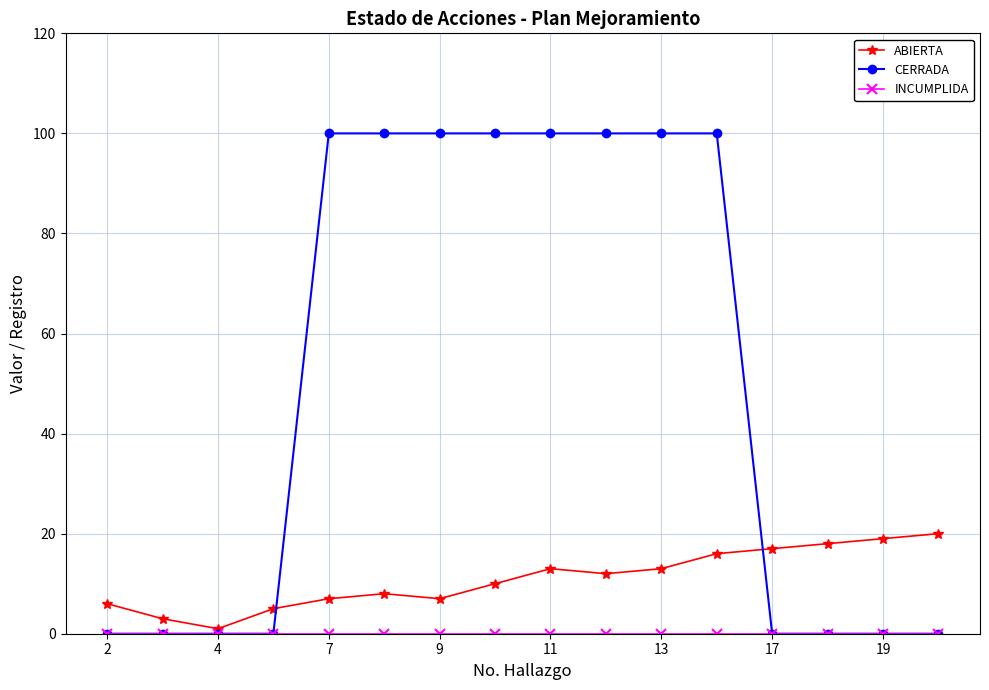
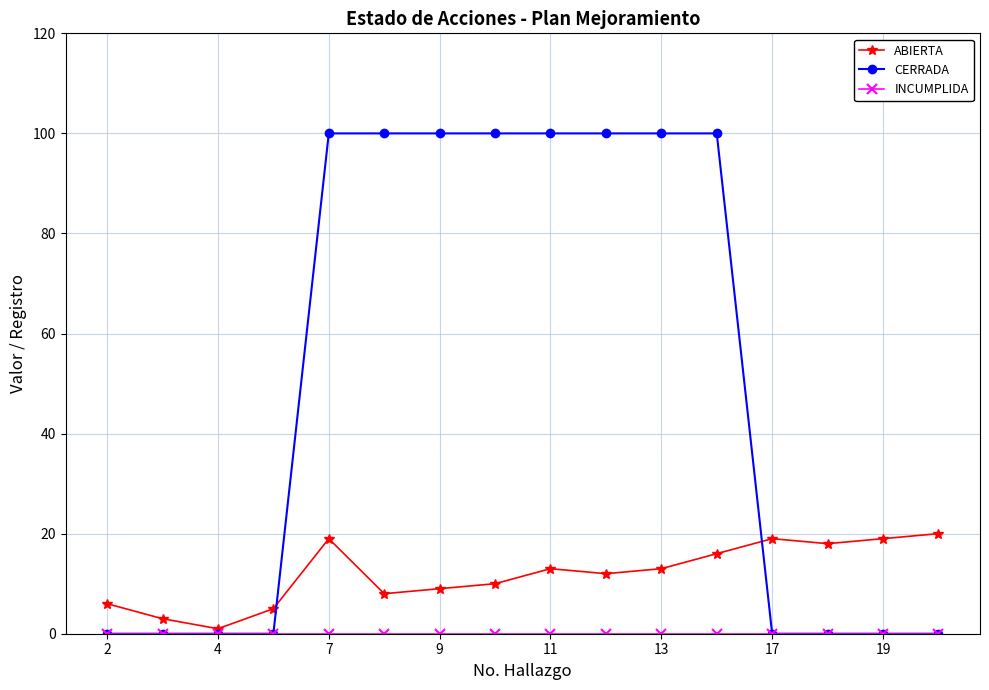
ABIERTA, 7: 7 -> 19
ABIERTA, 9: 7 -> 9
ABIERTA, 17: 17 -> 19
